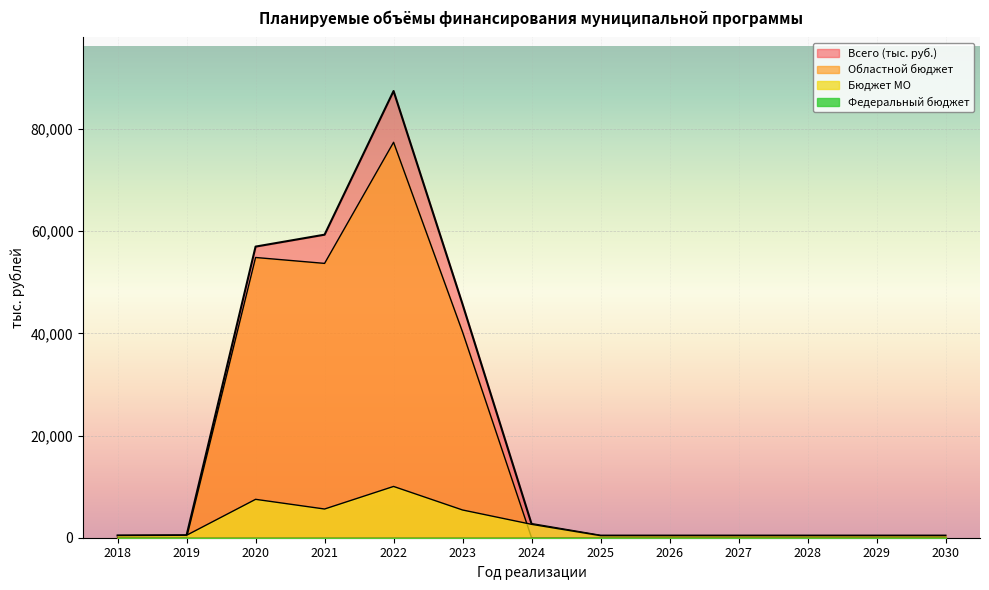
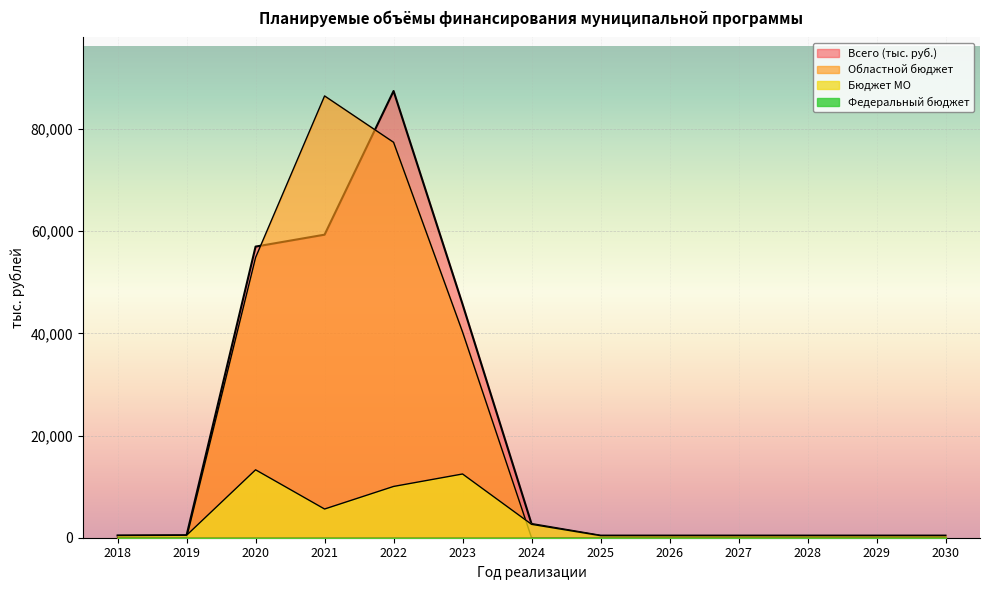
Бюджет МО, 2020: 8,000 -> 13,000
Областной бюджет, 2021: 54,000 -> 86,000
Бюджет МО, 2023: 5,000 -> 12,000
